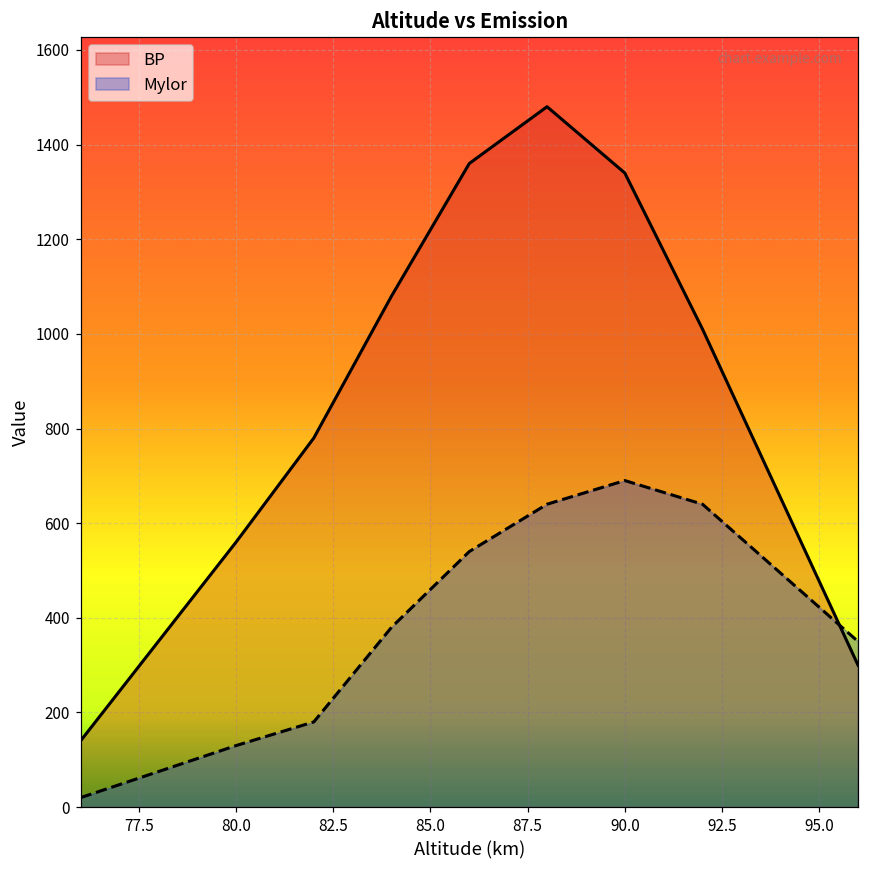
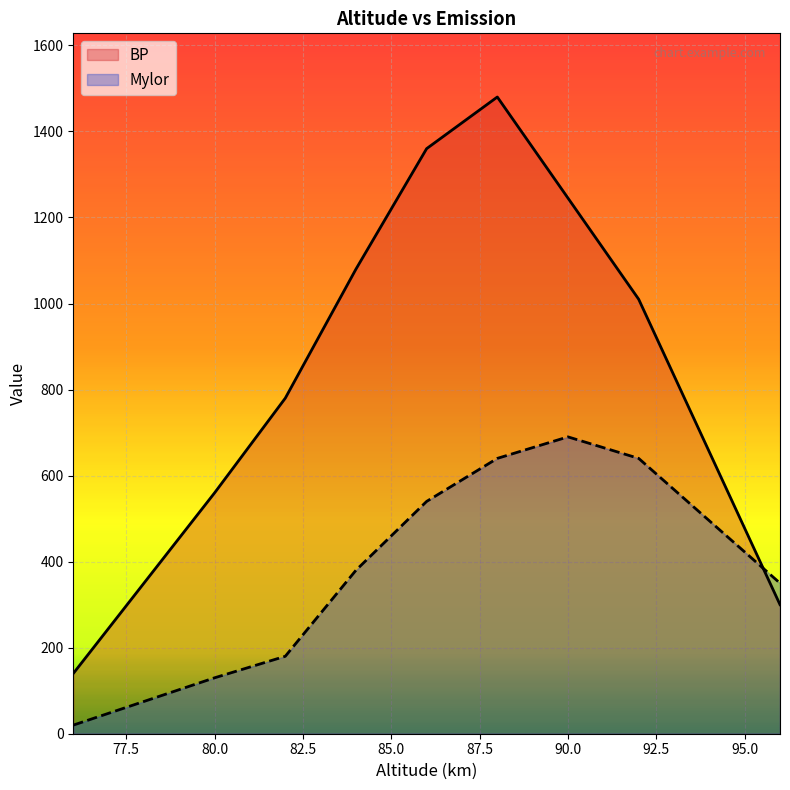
BP, 90.0: 1340 -> 1250
